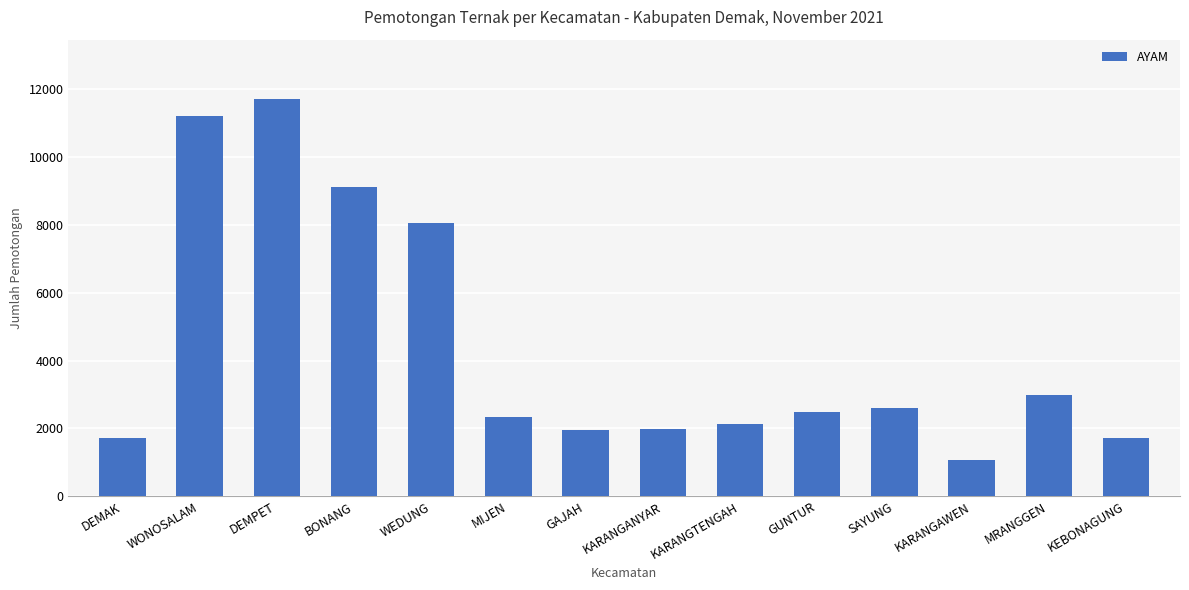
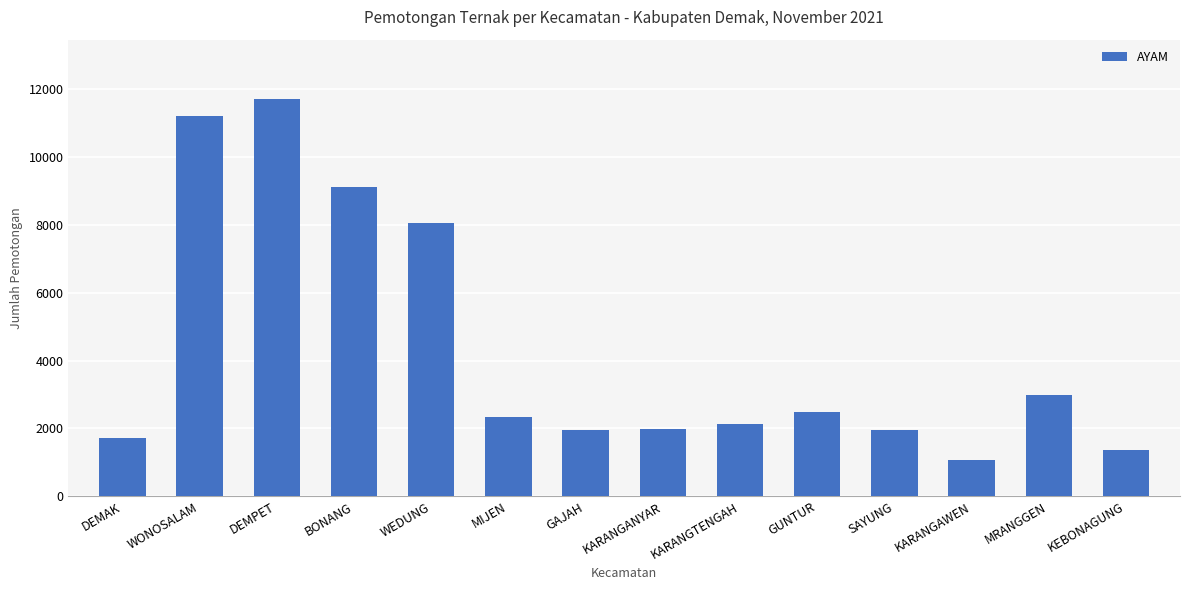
SAYUNG: 2600 -> 2000
KEBONAGUNG: 1700 -> 1400
